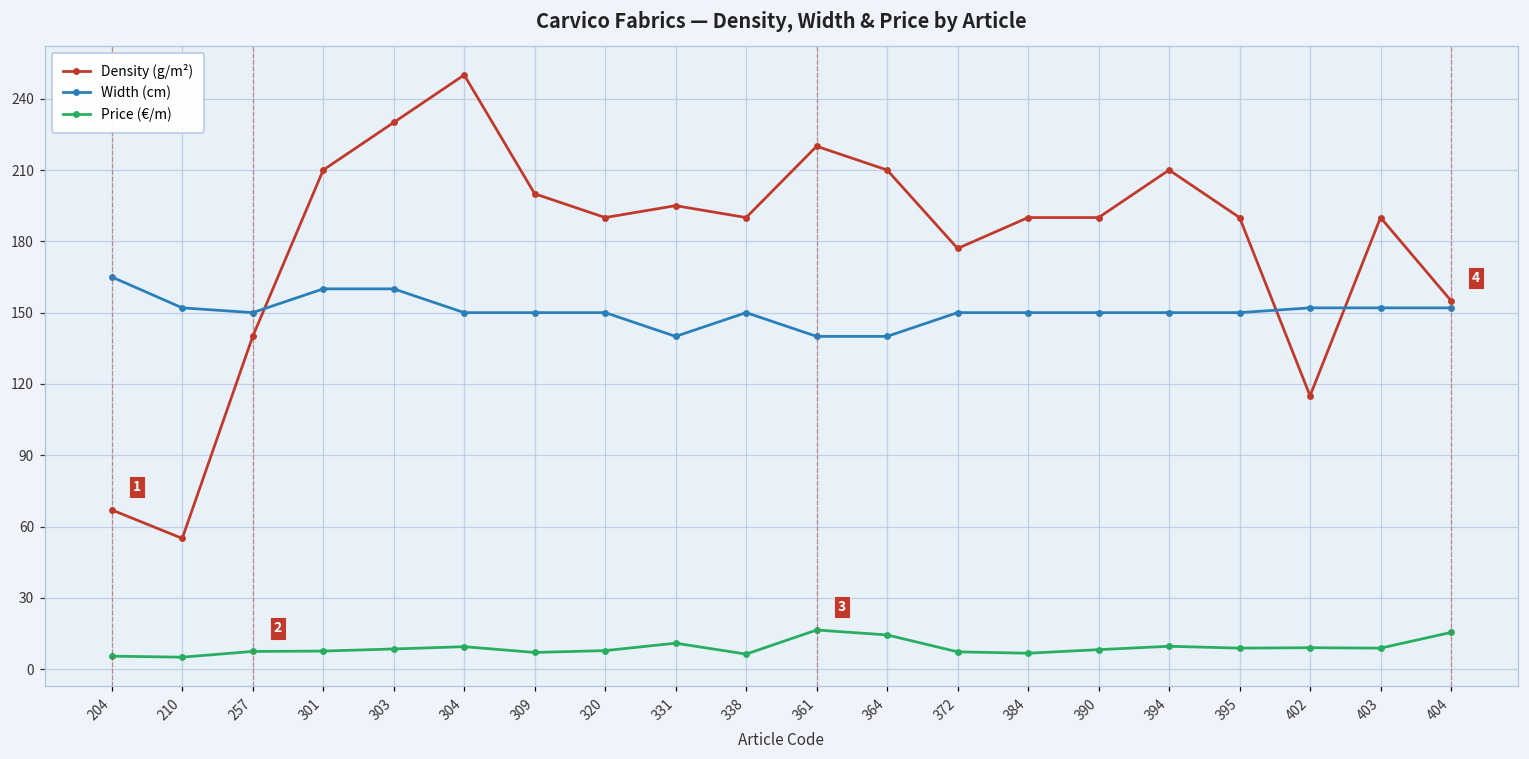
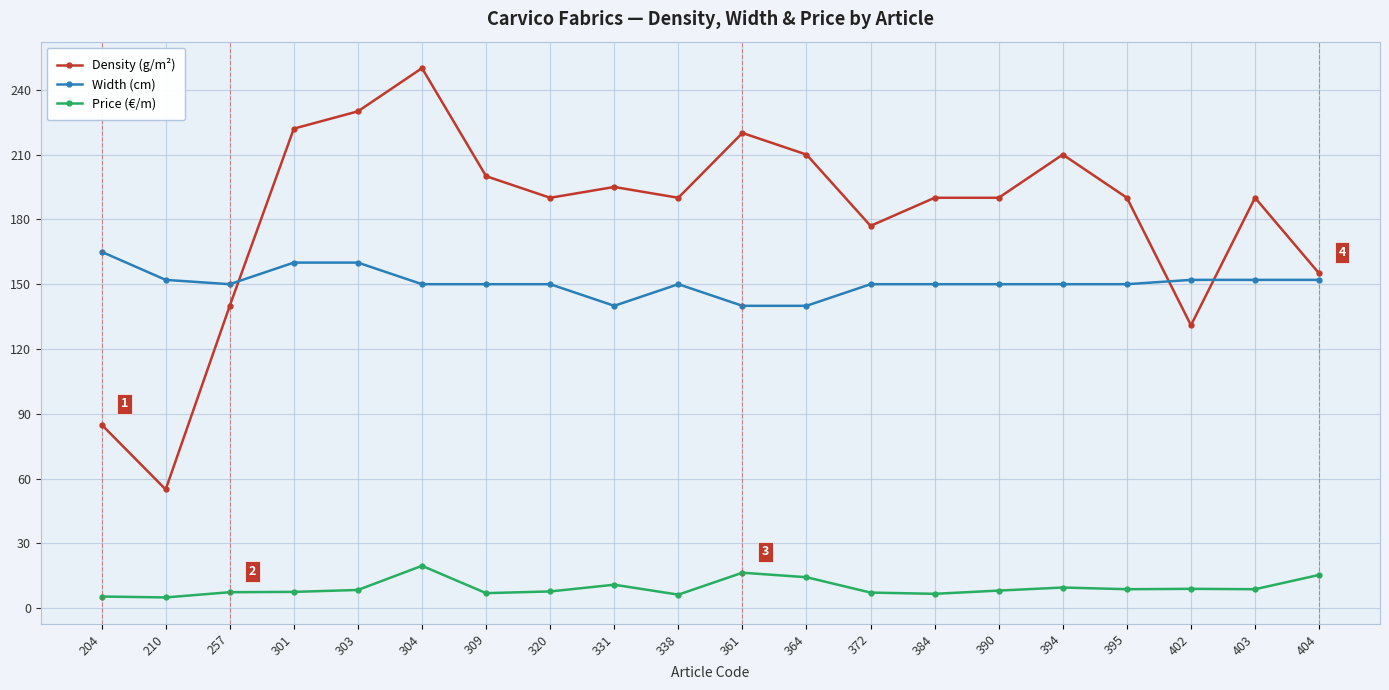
Density (g/m²), 204: 67 -> 85
Density (g/m²), 301: 210 -> 222
Price (€/m), 304: 9 -> 20
Density (g/m²), 402: 115 -> 131
